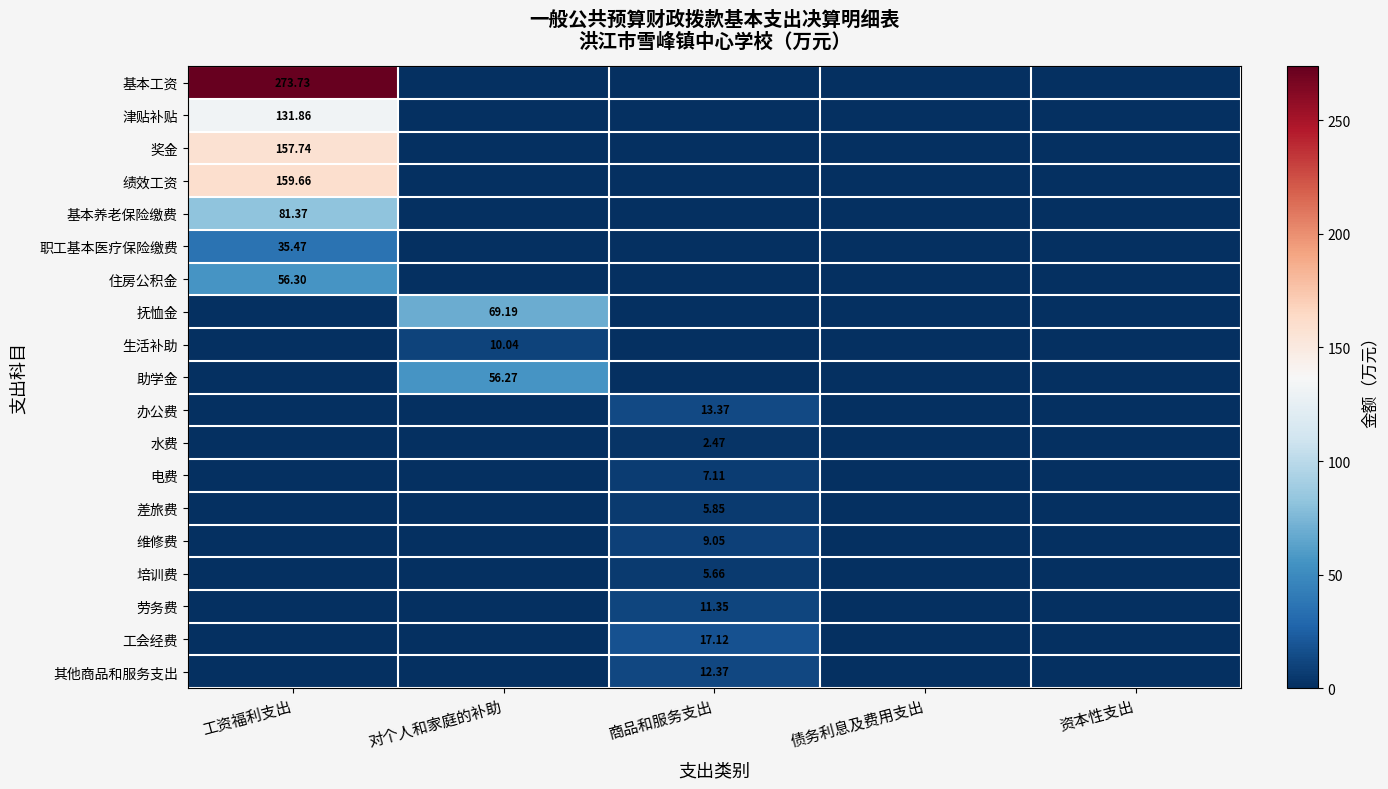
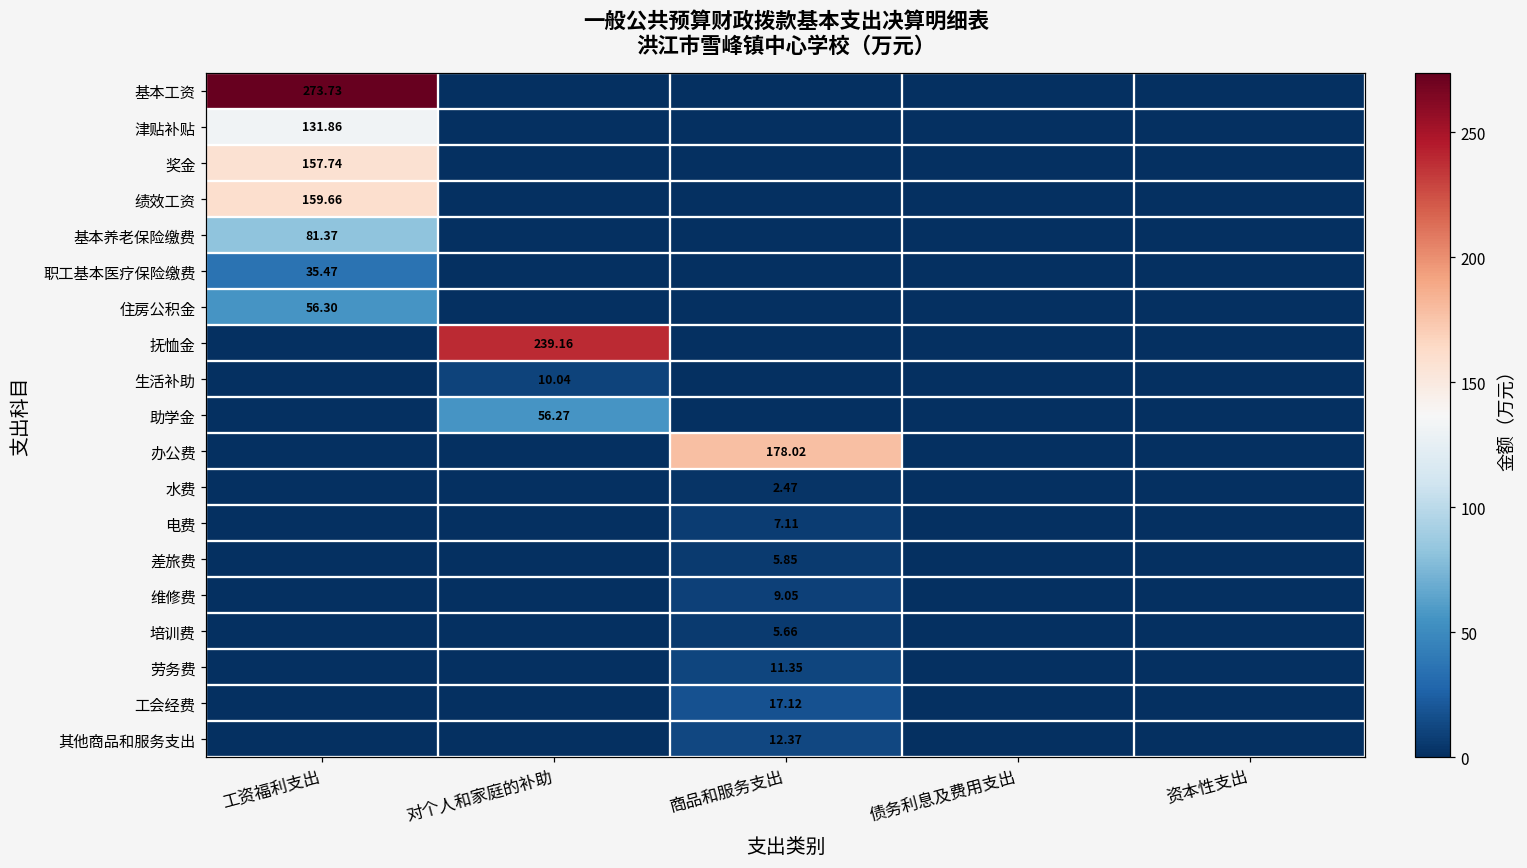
抚恤金, 对个人和家庭的补助: 69.19 -> 239.16
办公费, 商品和服务支出: 13.37 -> 178.02
